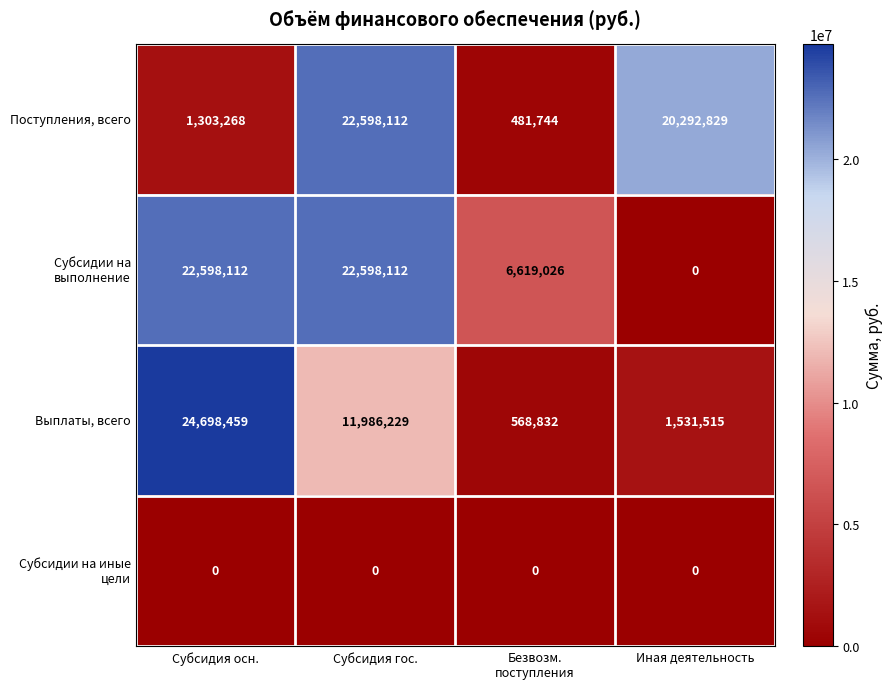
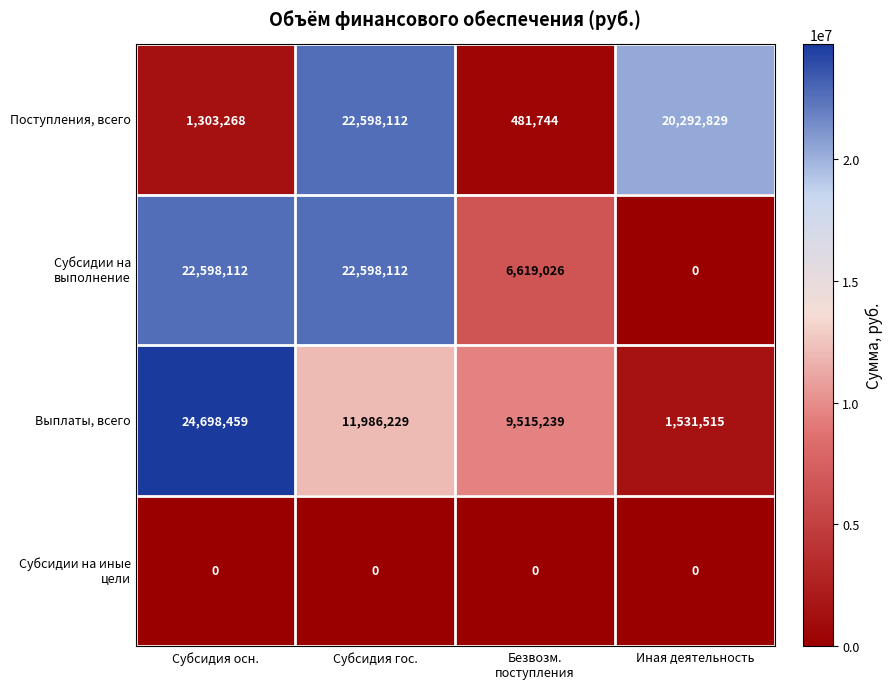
Выплаты, всего, Безвозм. поступления: 568,832 -> 9,515,239
